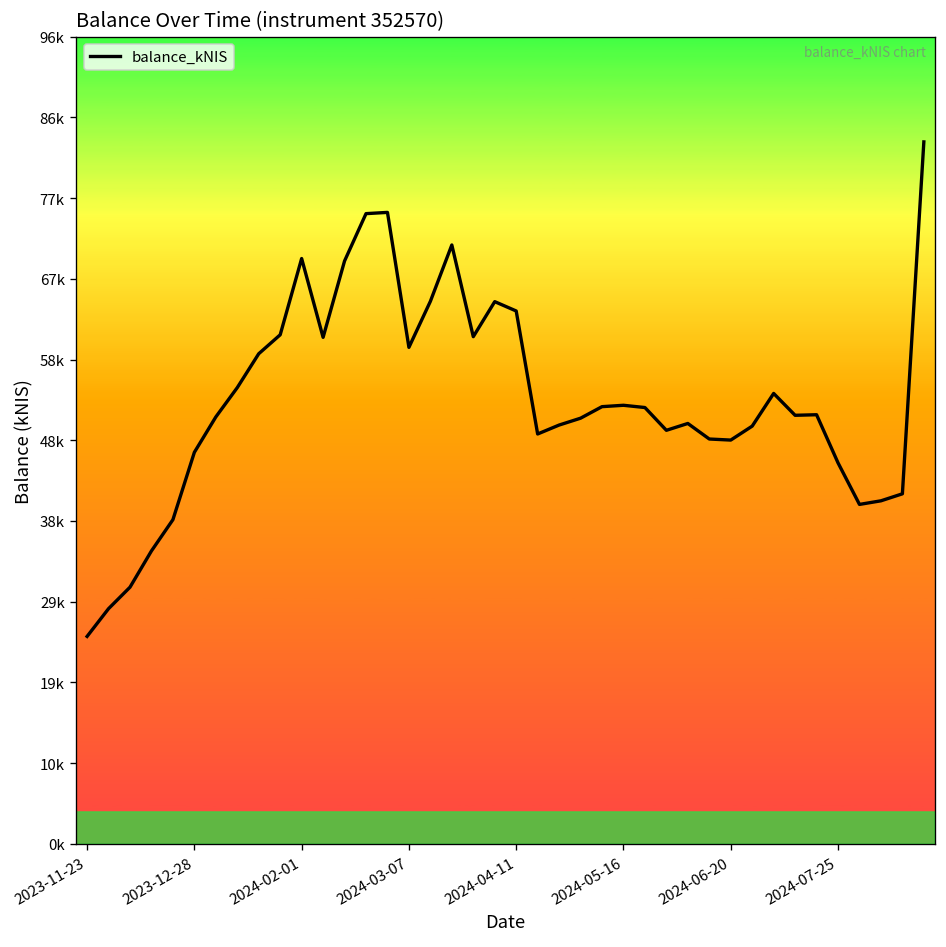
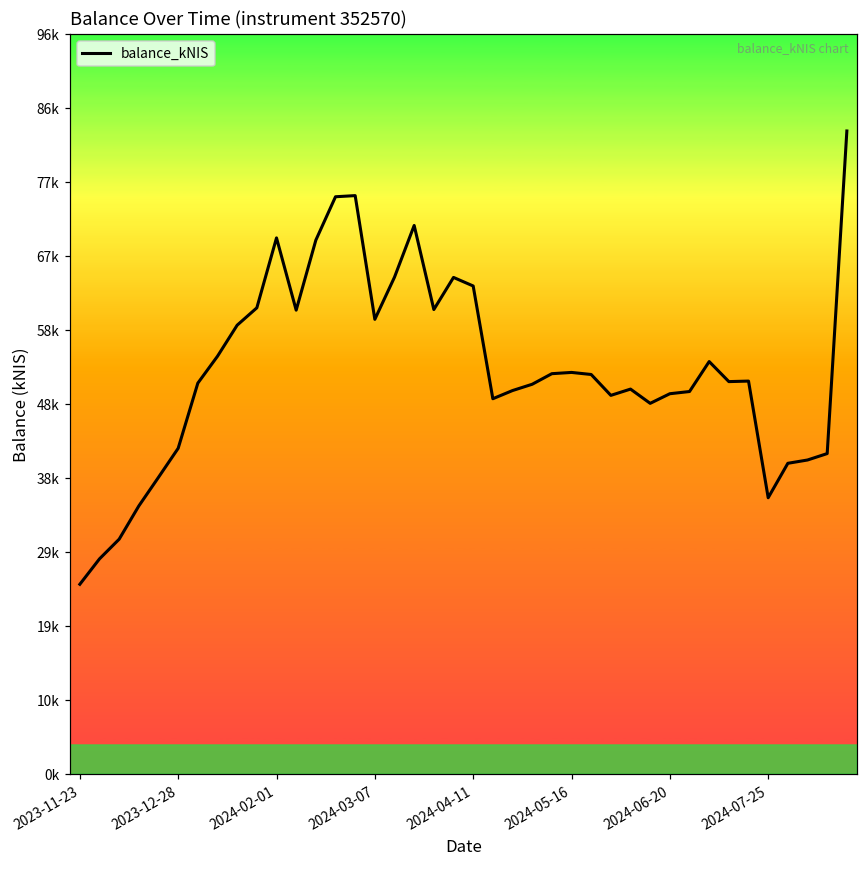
2023-12-28: 47000 -> 42000
2024-06-20: 48000 -> 49000
2024-07-25: 45000 -> 36000
